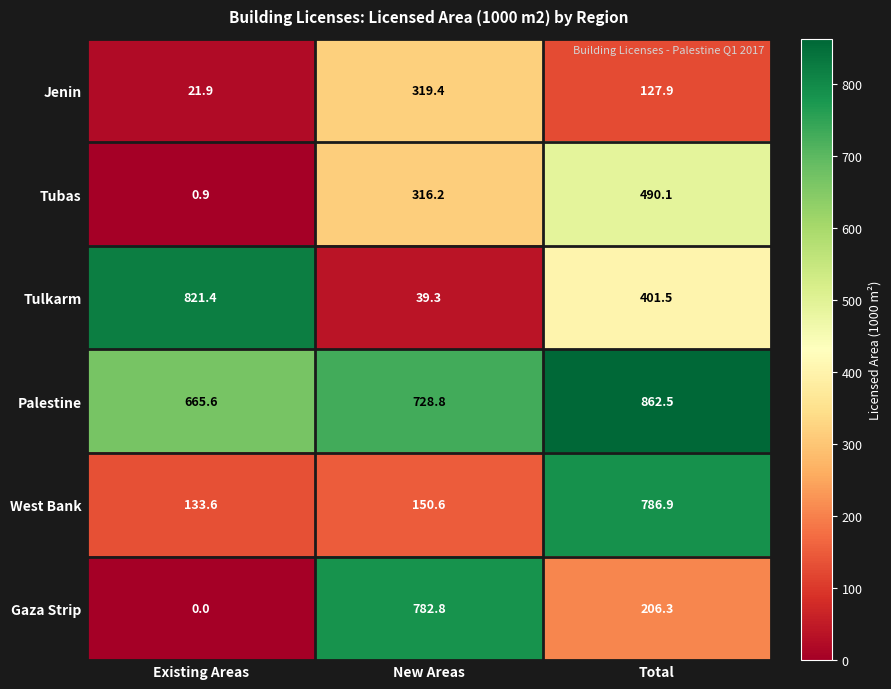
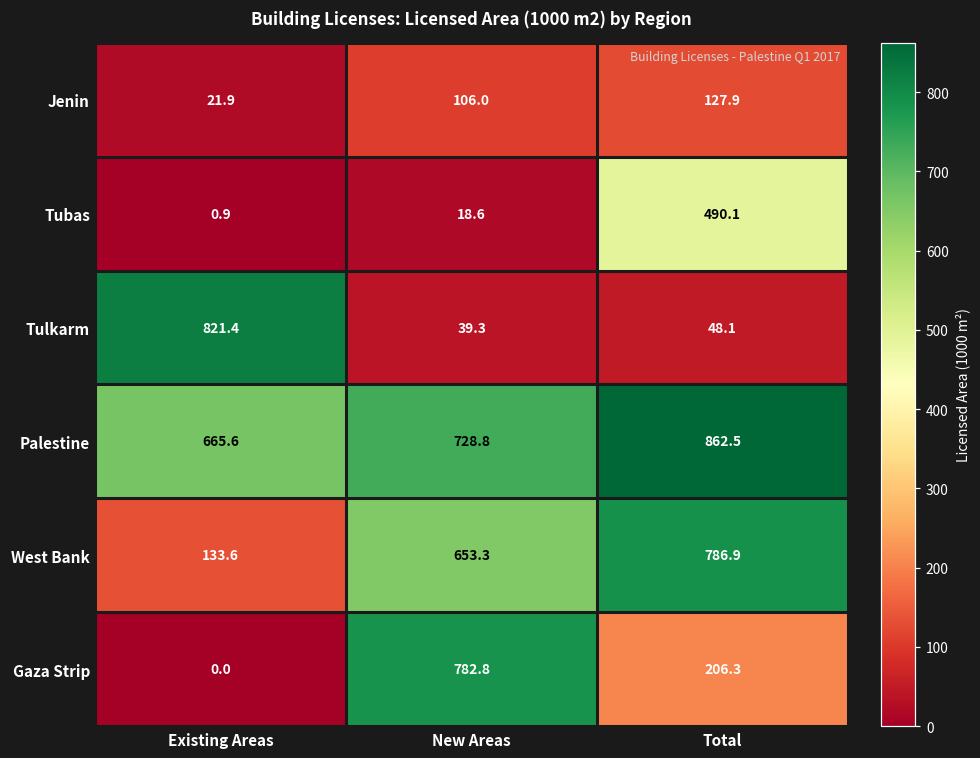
Jenin, New Areas: 319.4 -> 106.0
Tubas, New Areas: 316.2 -> 18.6
Tulkarm, Total: 401.5 -> 48.1
West Bank, New Areas: 150.6 -> 653.3
